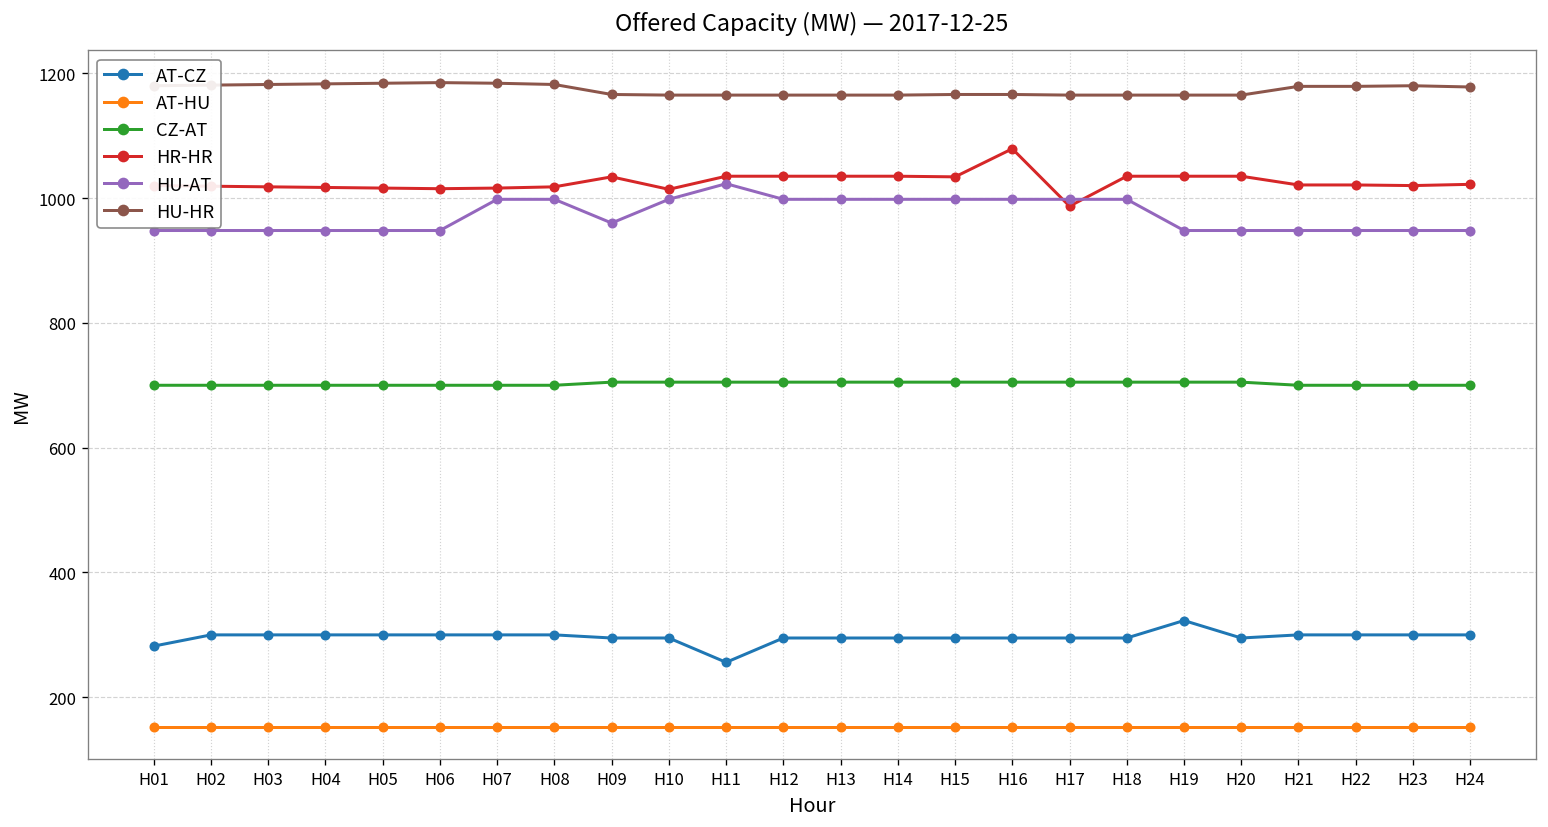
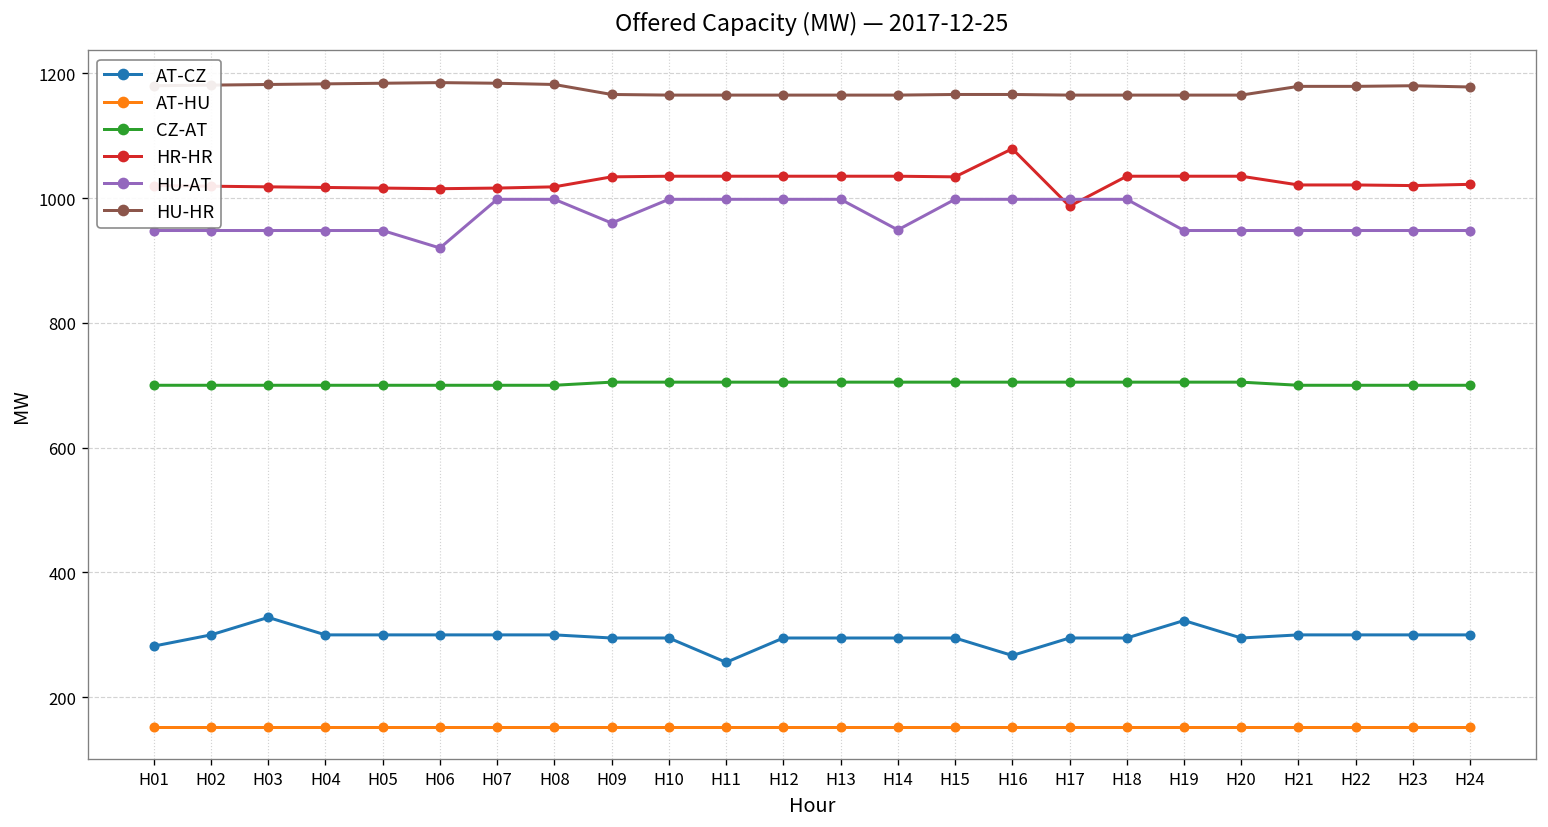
AT-CZ, H03: 300 -> 330
HU-AT, H06: 950 -> 920
HR-HR, H10: 1010 -> 1040
HU-AT, H11: 1020 -> 1000
HU-AT, H14: 1000 -> 950
AT-CZ, H16: 300 -> 270
